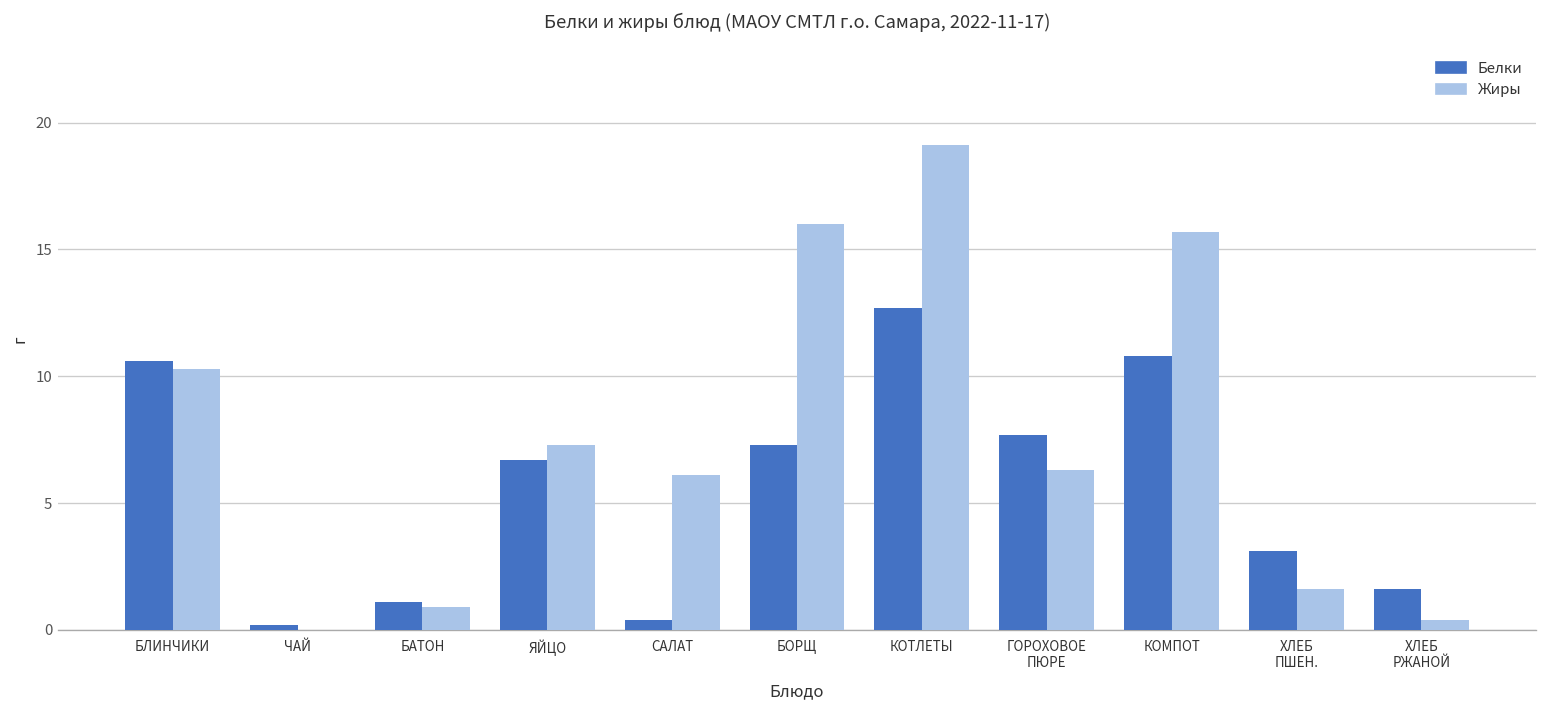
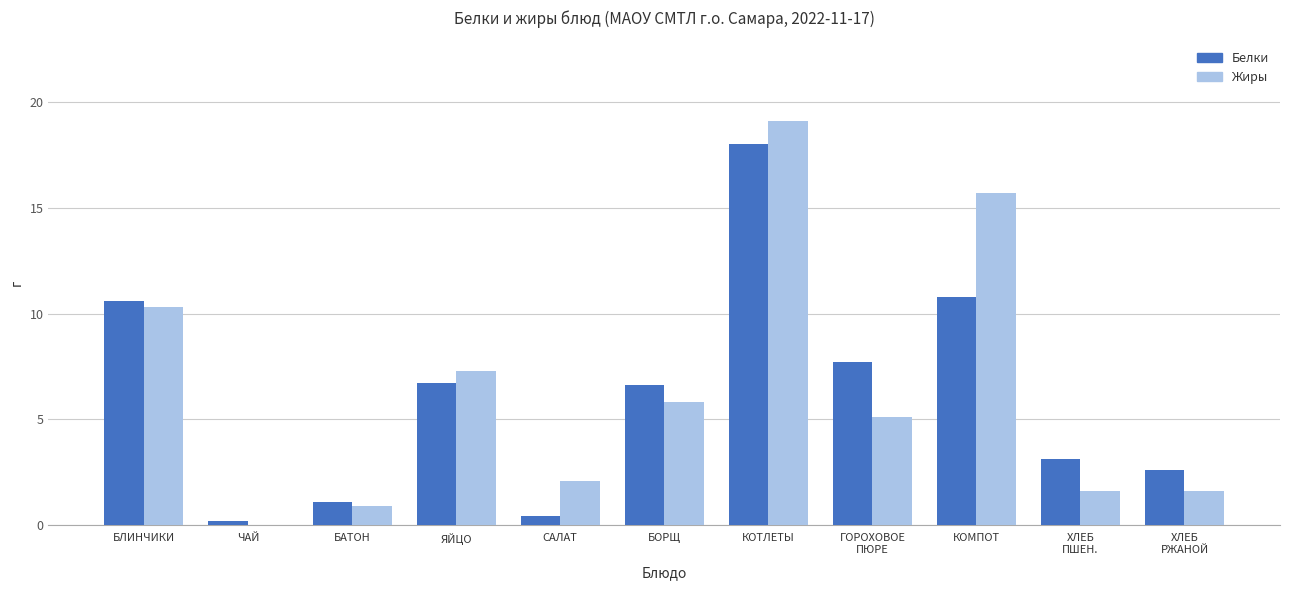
Жиры, САЛАТ: 6.1 -> 2.1
Белки, БОРЩ: 7.3 -> 6.6
Жиры, БОРЩ: 16.0 -> 5.8
Белки, КОТЛЕТЫ: 12.7 -> 18.0
Жиры, ГОРОХОВОЕ ПЮРЕ: 6.3 -> 5.1
Белки, ХЛЕБ РЖАНОЙ: 1.6 -> 2.6
Жиры, ХЛЕБ РЖАНОЙ: 0.4 -> 1.6
